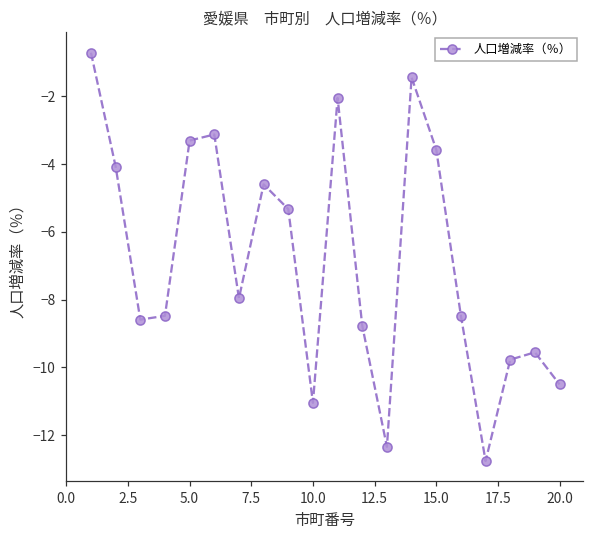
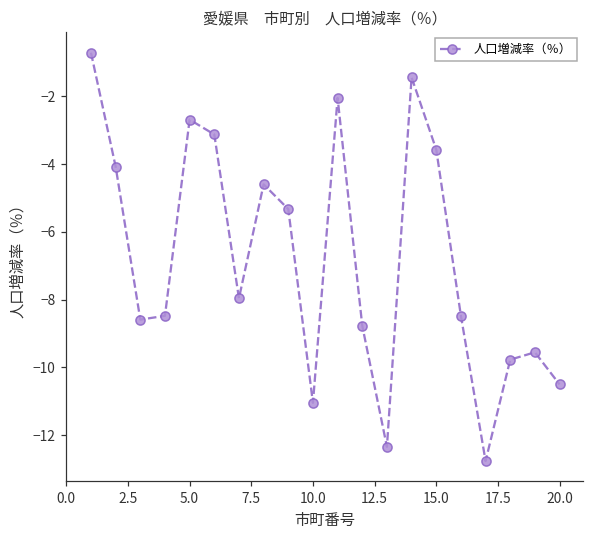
5.0: -3.3 -> -2.7
